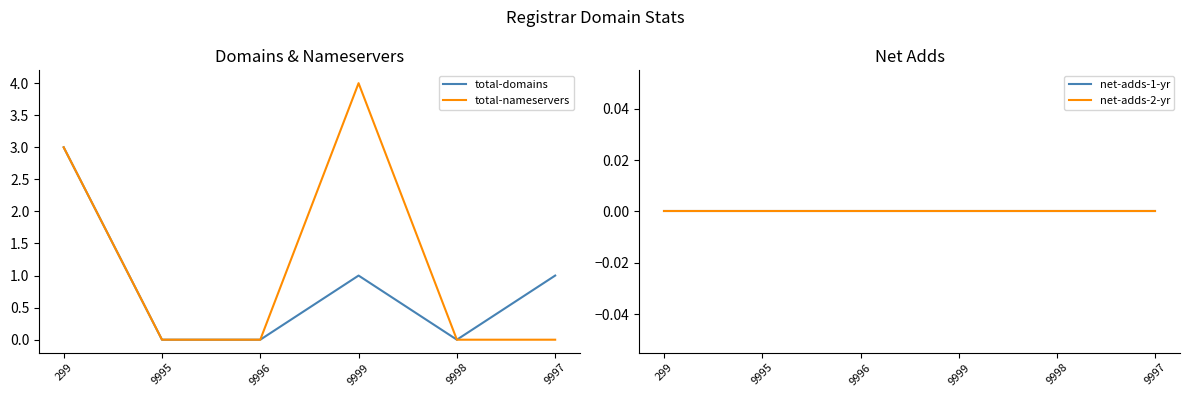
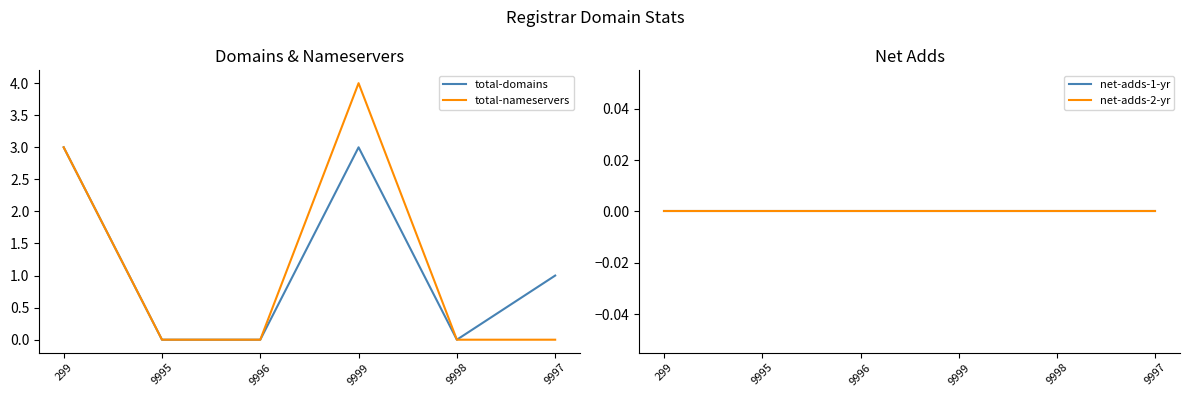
Domains & Nameservers, total-domains, 9999: 1 -> 3
